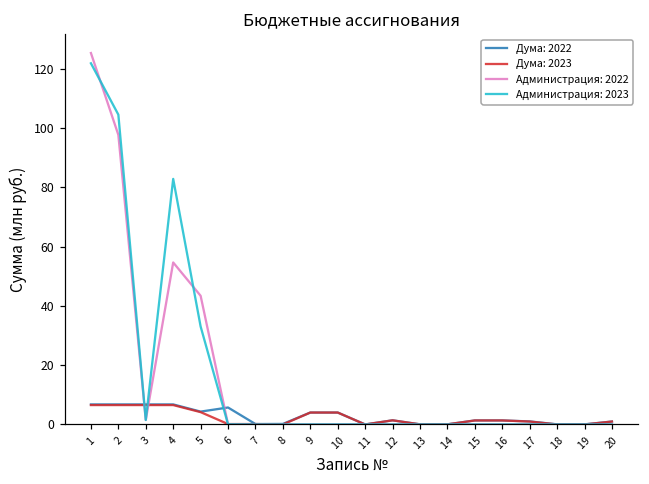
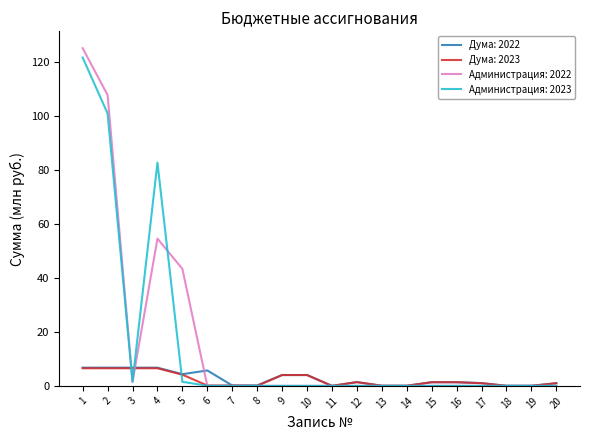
Администрация: 2022, 2: 98 -> 108
Администрация: 2023, 2: 104 -> 101
Администрация: 2023, 5: 33 -> 2
